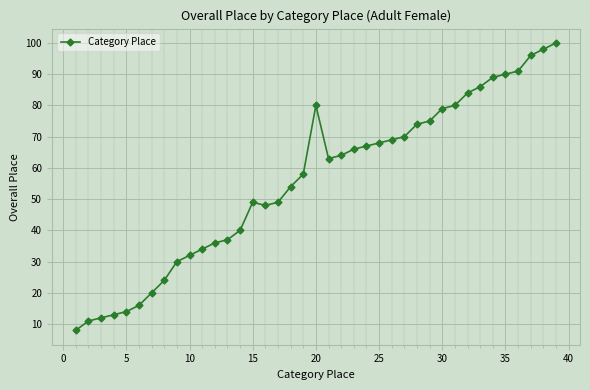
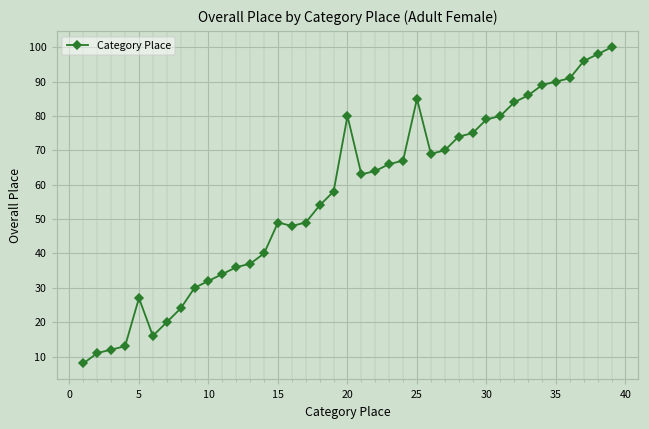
5: 14 -> 27
25: 68 -> 85
